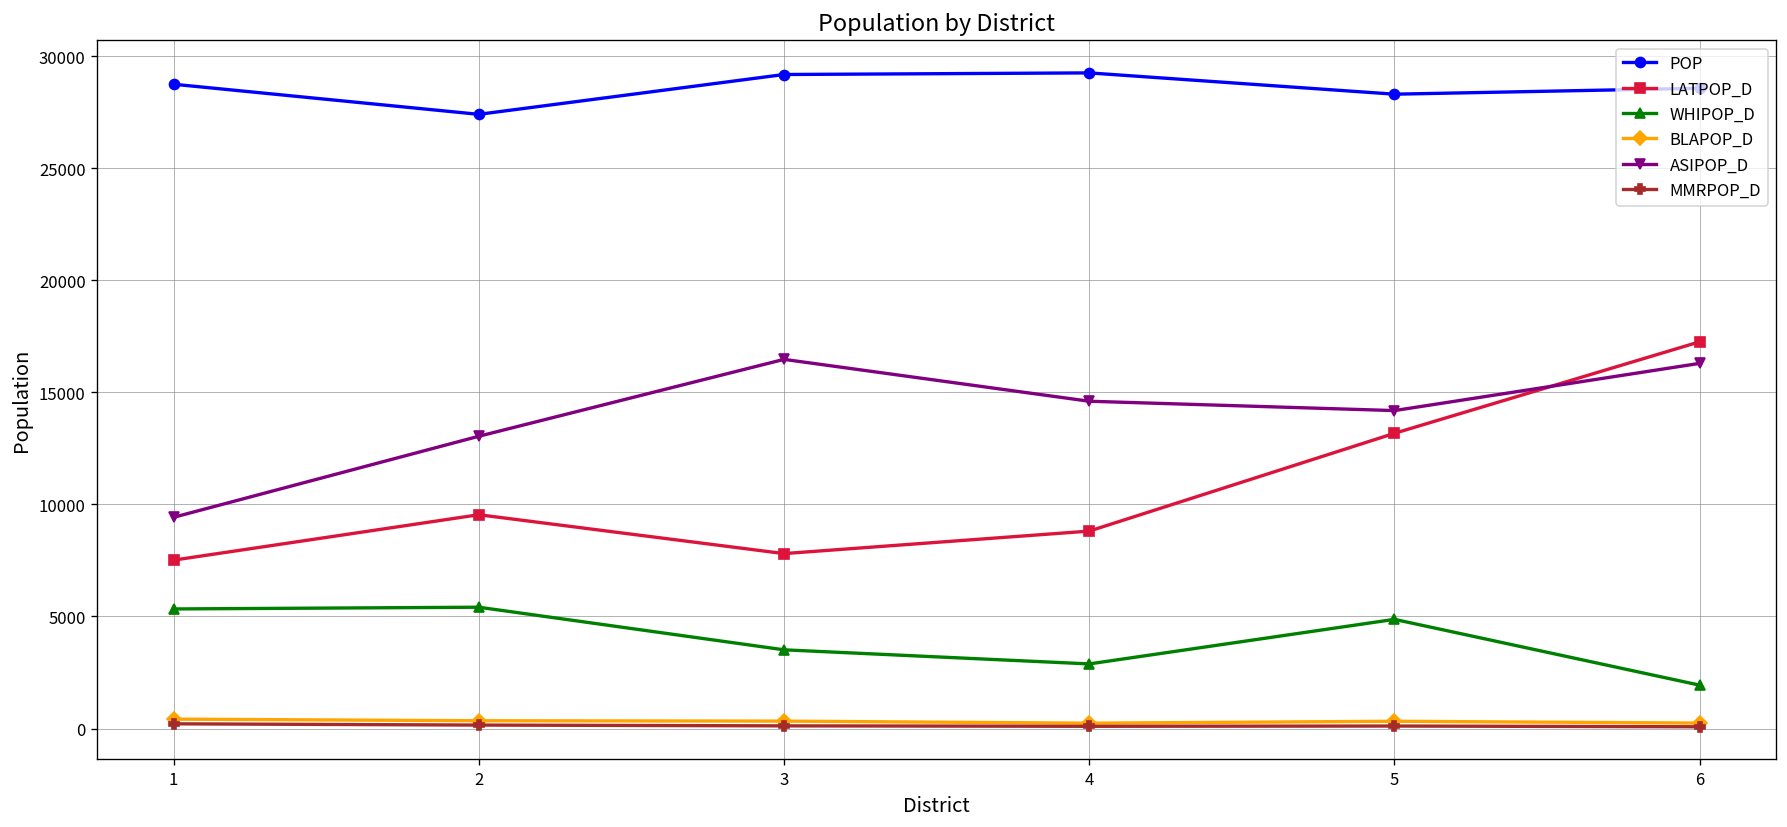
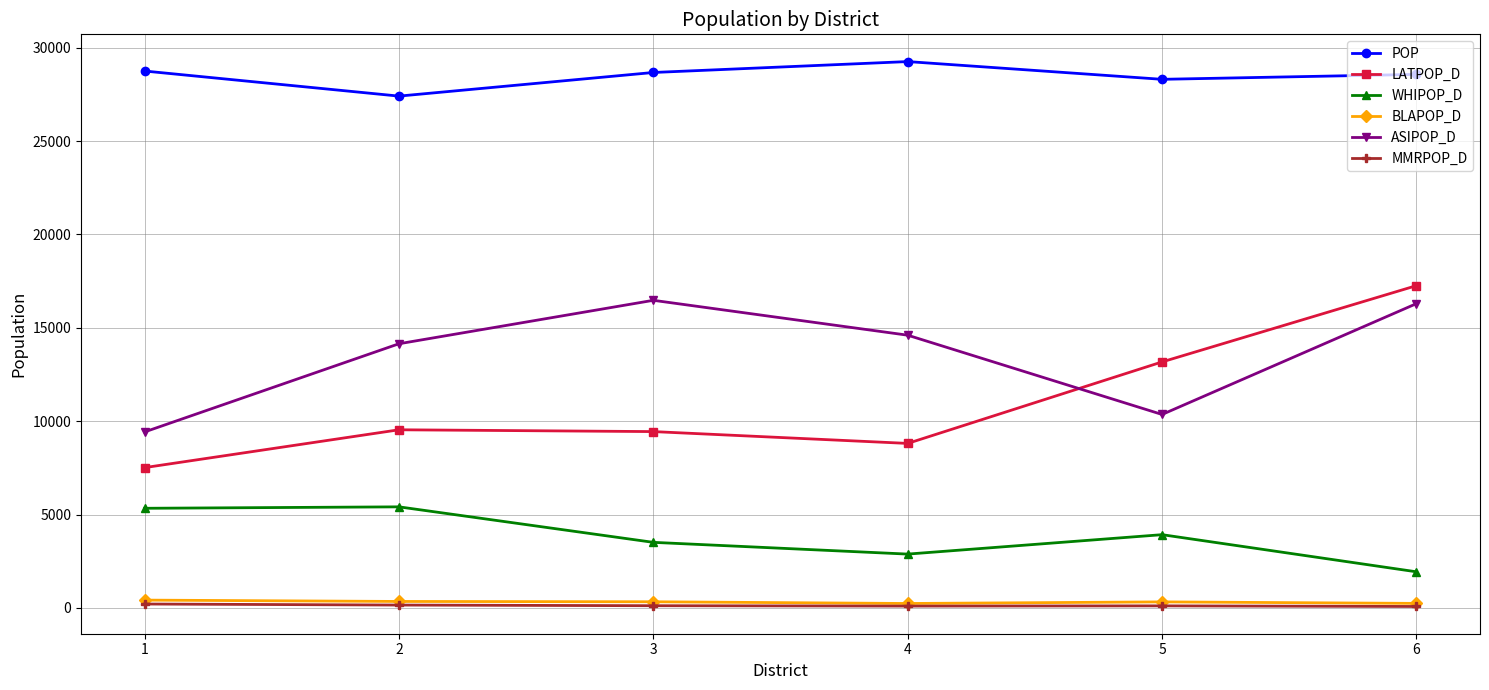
ASIPOP_D, 2: 13000 -> 14100
POP, 3: 29200 -> 28700
LATPOP_D, 3: 7800 -> 9400
WHIPOP_D, 5: 4900 -> 3900
ASIPOP_D, 5: 14200 -> 10400
